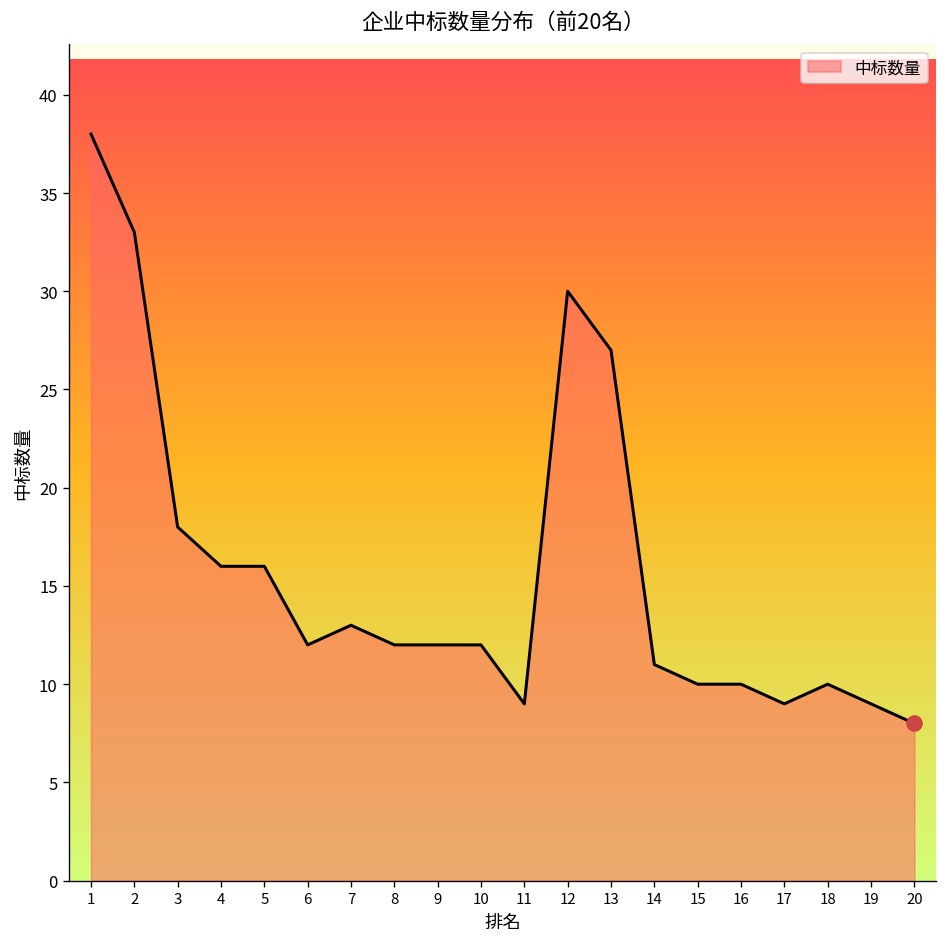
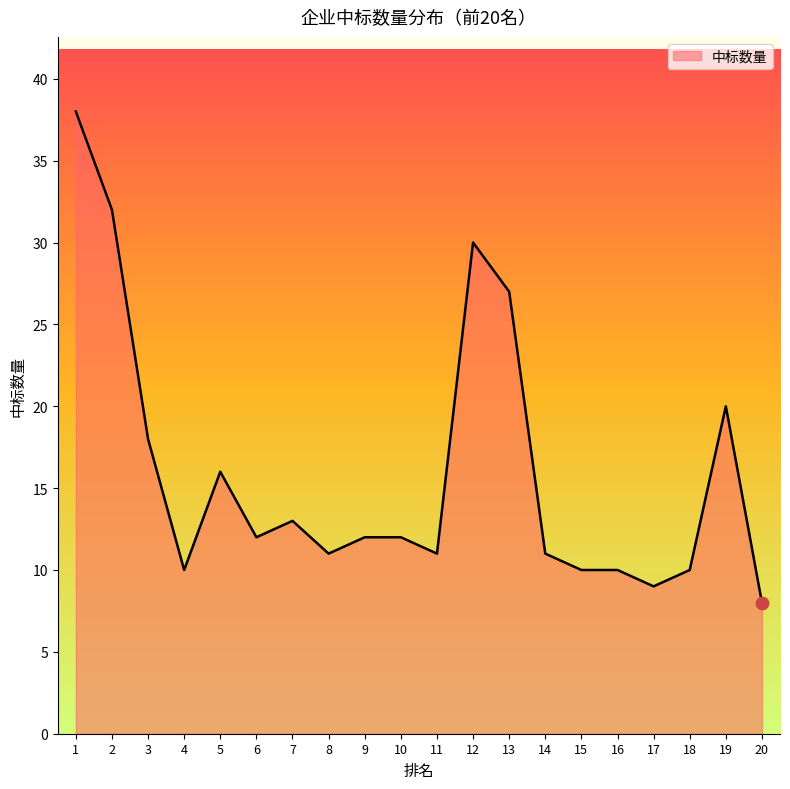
中标数量, 2: 33 -> 32
中标数量, 4: 16 -> 10
中标数量, 8: 12 -> 11
中标数量, 11: 9 -> 11
中标数量, 19: 9 -> 20
